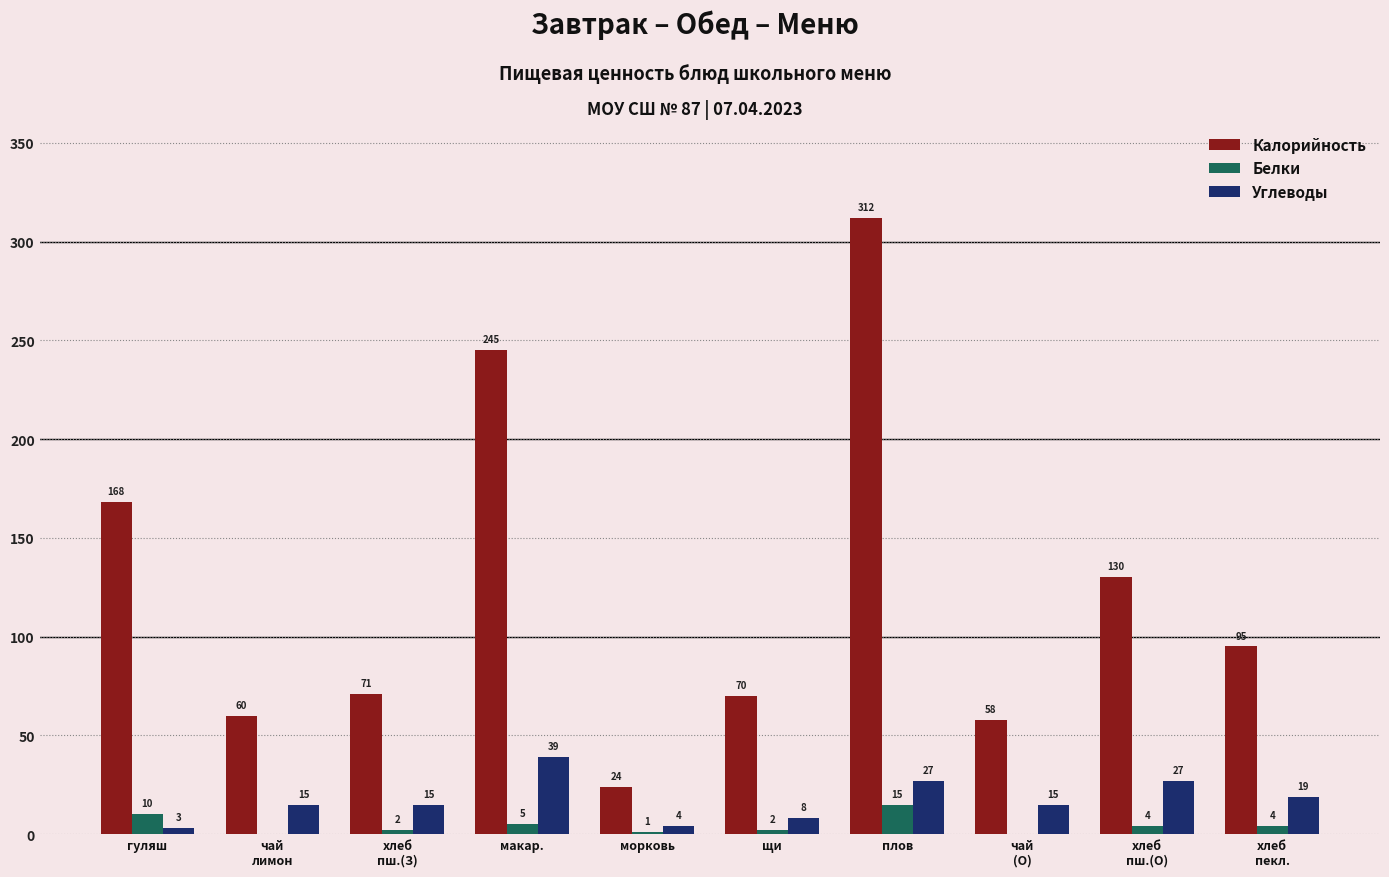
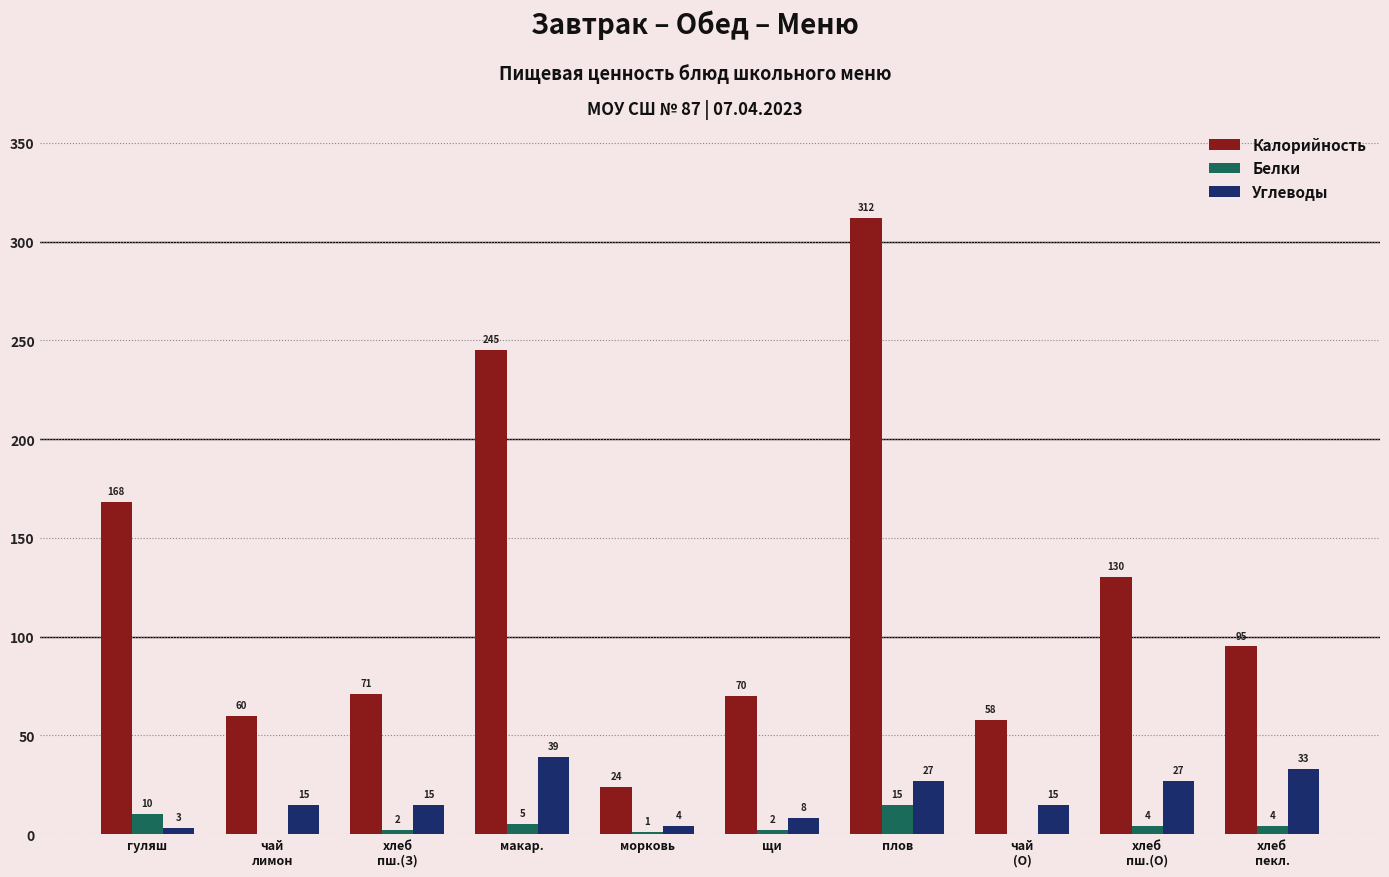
Углеводы, хлеб пекл.: 19 -> 33
